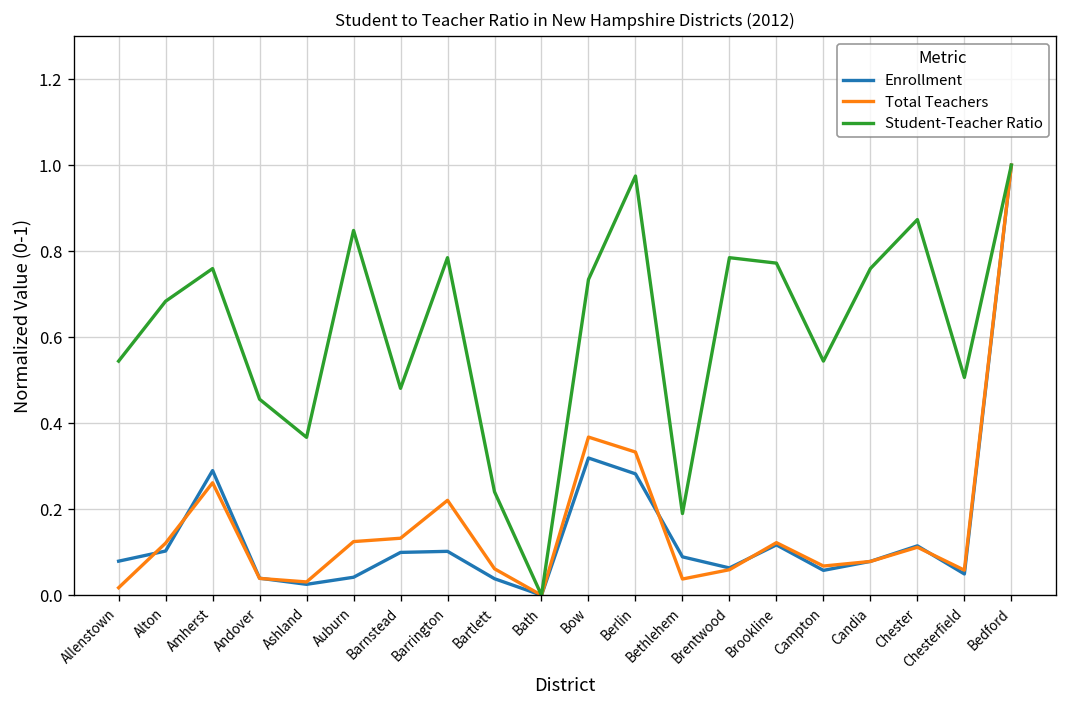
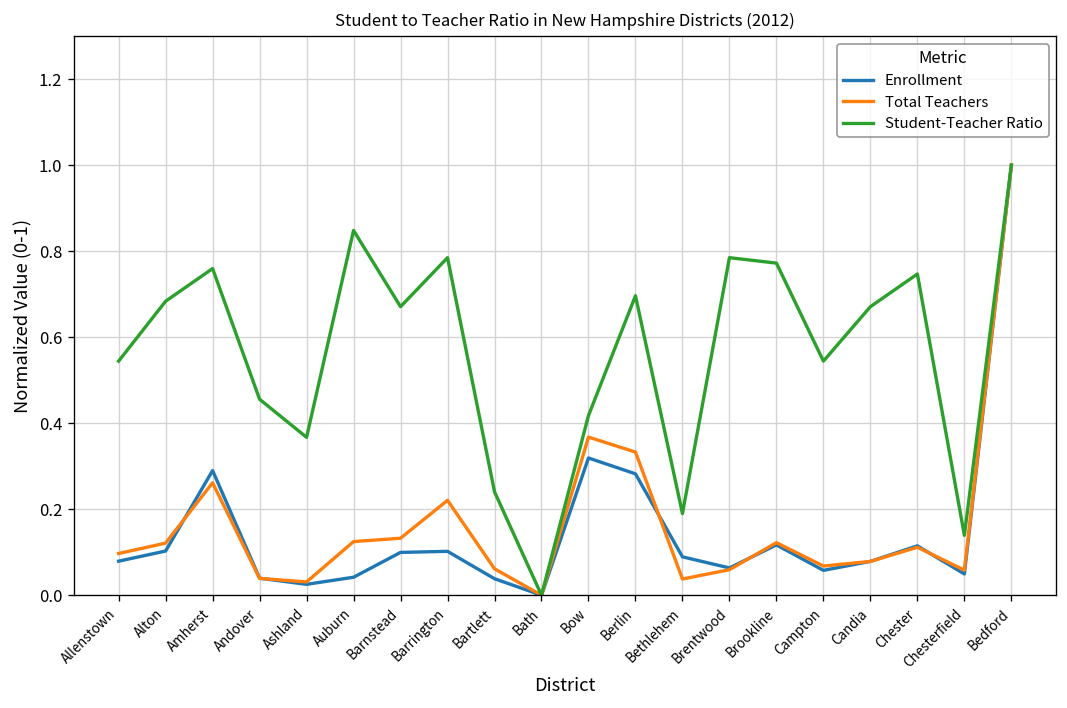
Total Teachers, Allenstown: 0.02 -> 0.10
Student-Teacher Ratio, Barnstead: 0.48 -> 0.67
Student-Teacher Ratio, Bow: 0.73 -> 0.42
Student-Teacher Ratio, Berlin: 0.97 -> 0.70
Student-Teacher Ratio, Candia: 0.76 -> 0.67
Student-Teacher Ratio, Chester: 0.87 -> 0.75
Student-Teacher Ratio, Chesterfield: 0.51 -> 0.14
